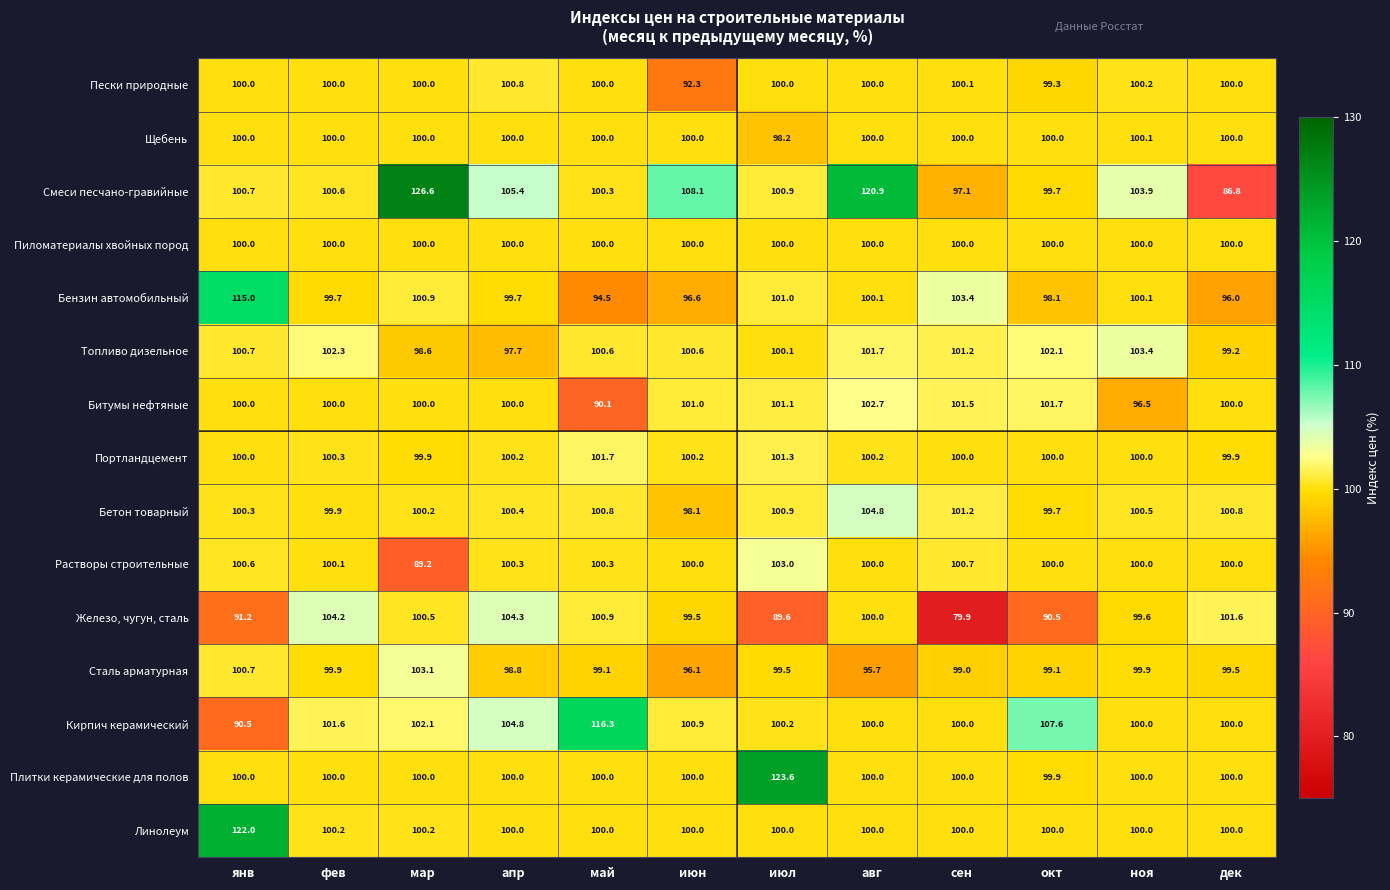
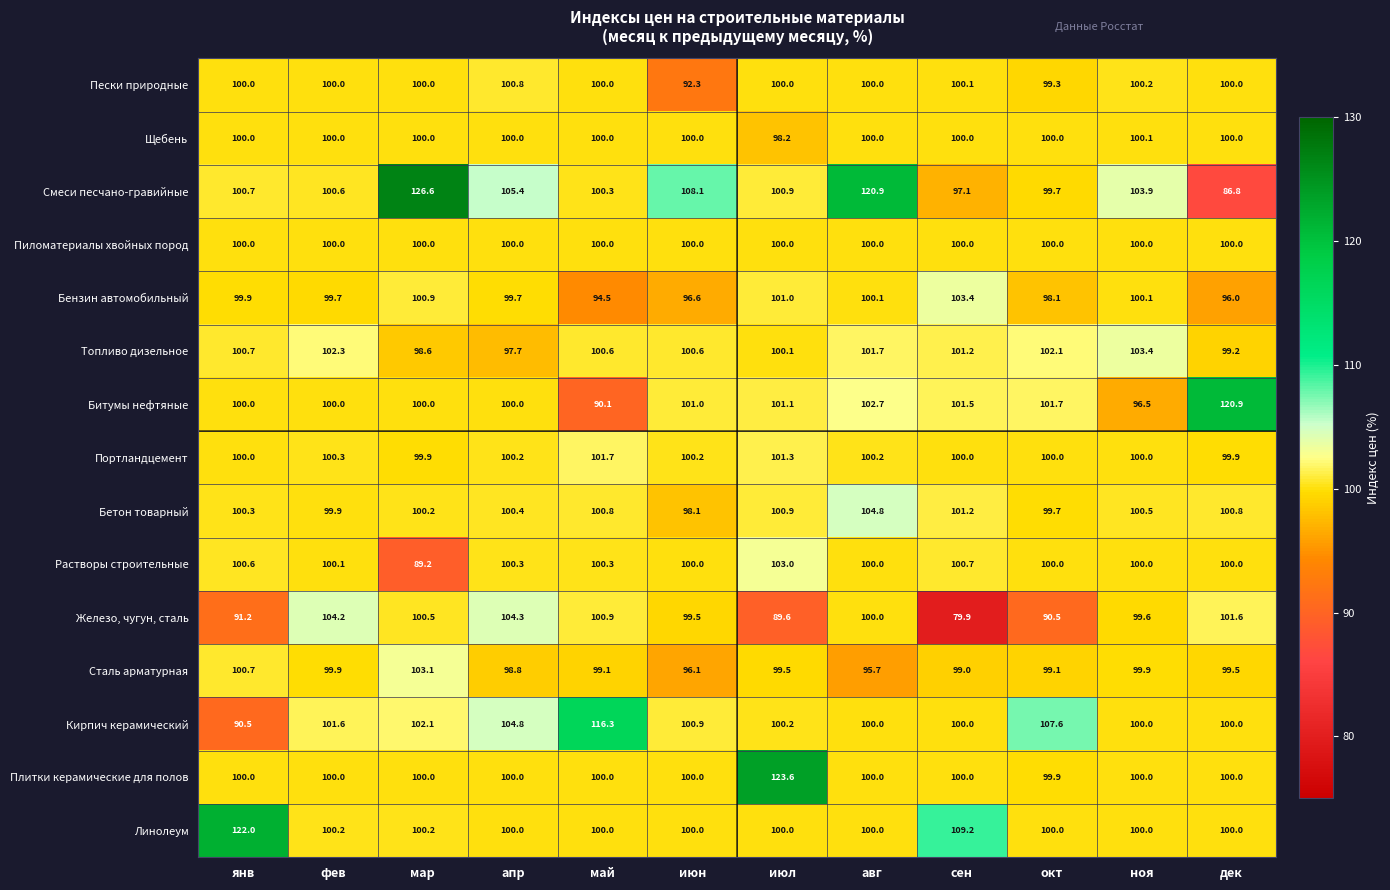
Бензин автомобильный, янв: 115.0 -> 99.9
Битумы нефтяные, дек: 100.0 -> 120.9
Линолеум, сен: 100.0 -> 109.2
